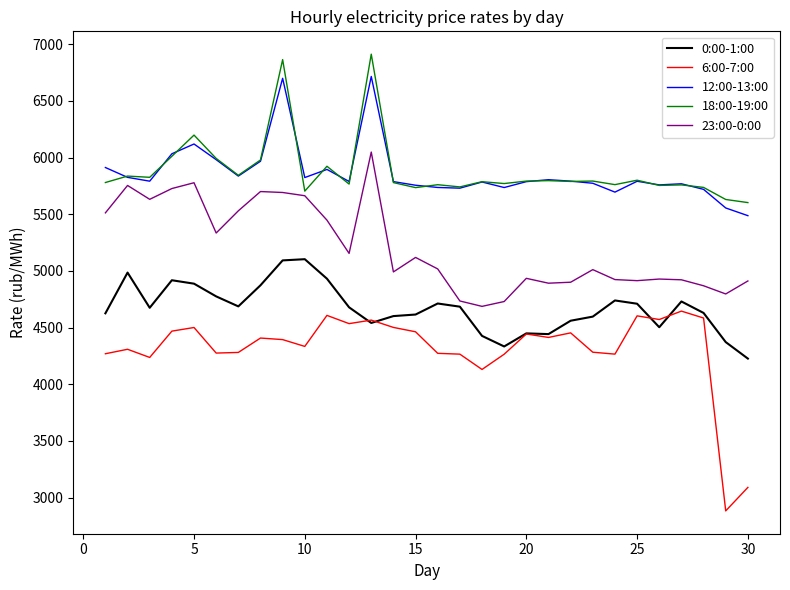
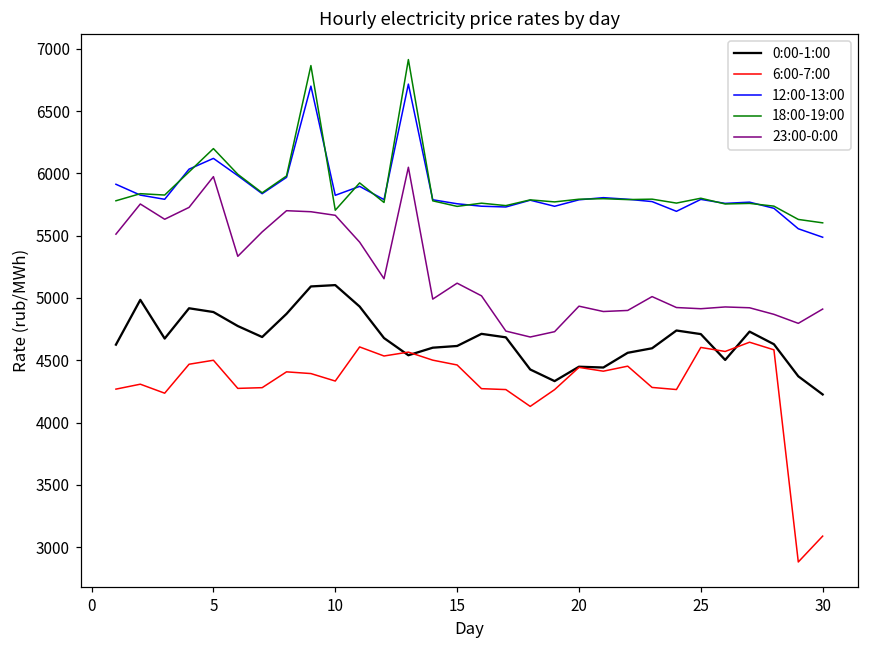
23:00-0:00, 5: 5780 -> 5970
